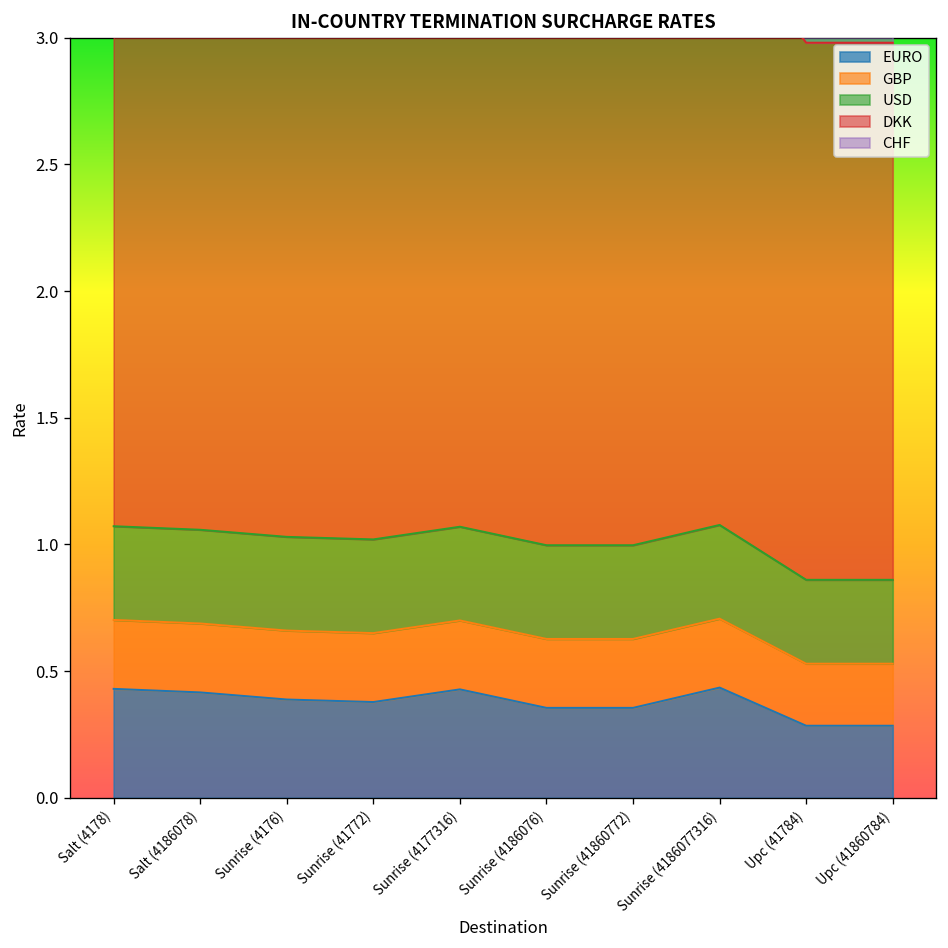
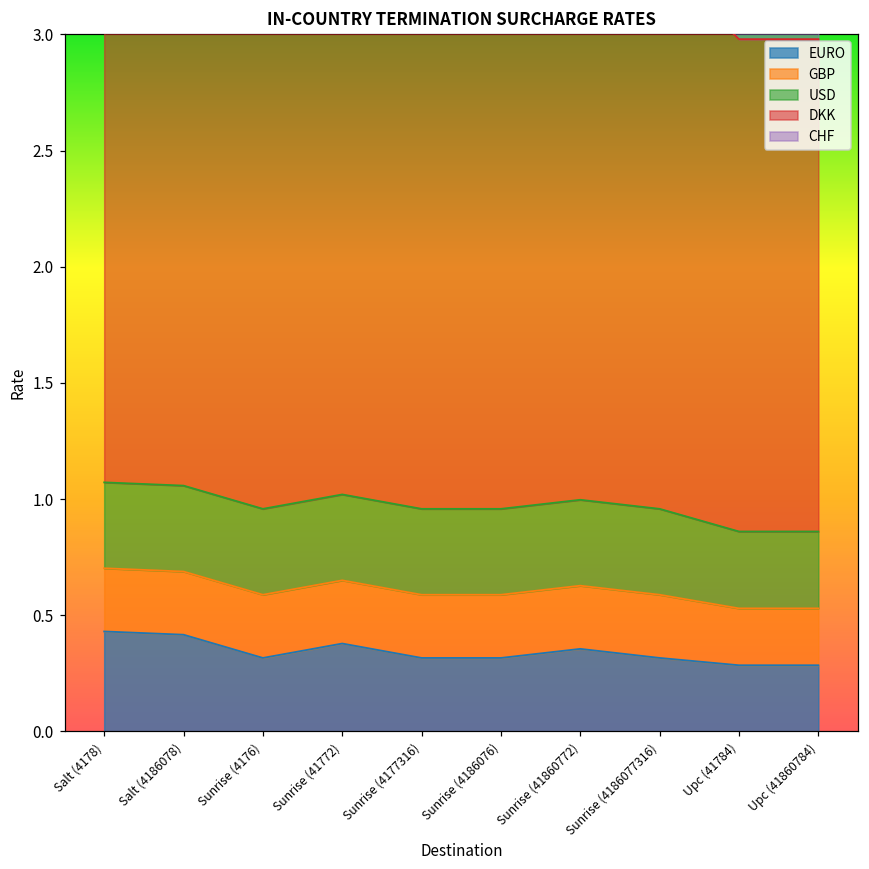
EURO, Sunrise (4176): 0.39 -> 0.32
EURO, Sunrise (4177316): 0.43 -> 0.32
EURO, Sunrise (4186076): 0.36 -> 0.32
EURO, Sunrise (4186077316): 0.44 -> 0.32
